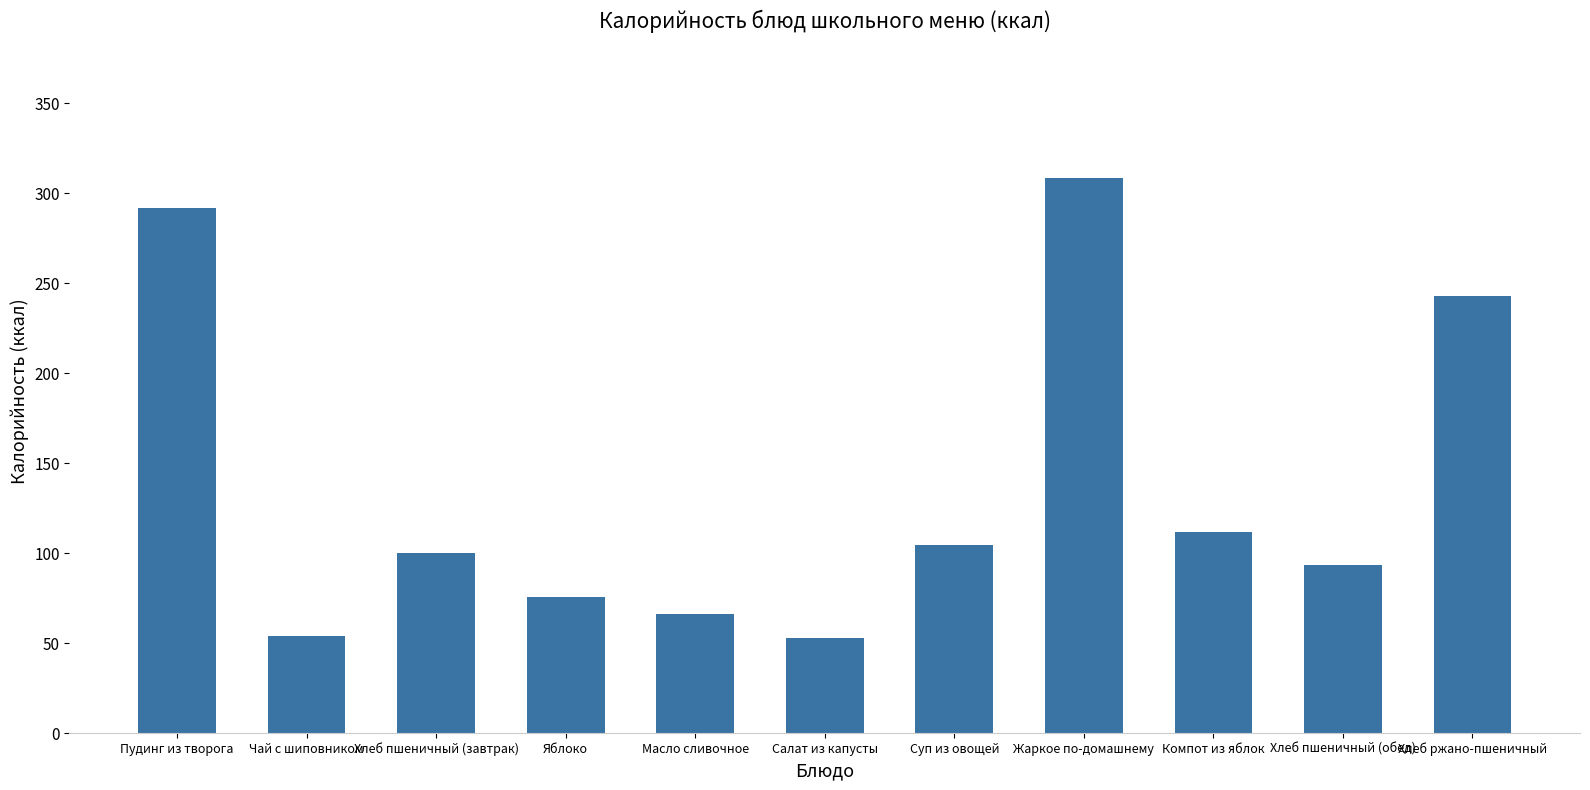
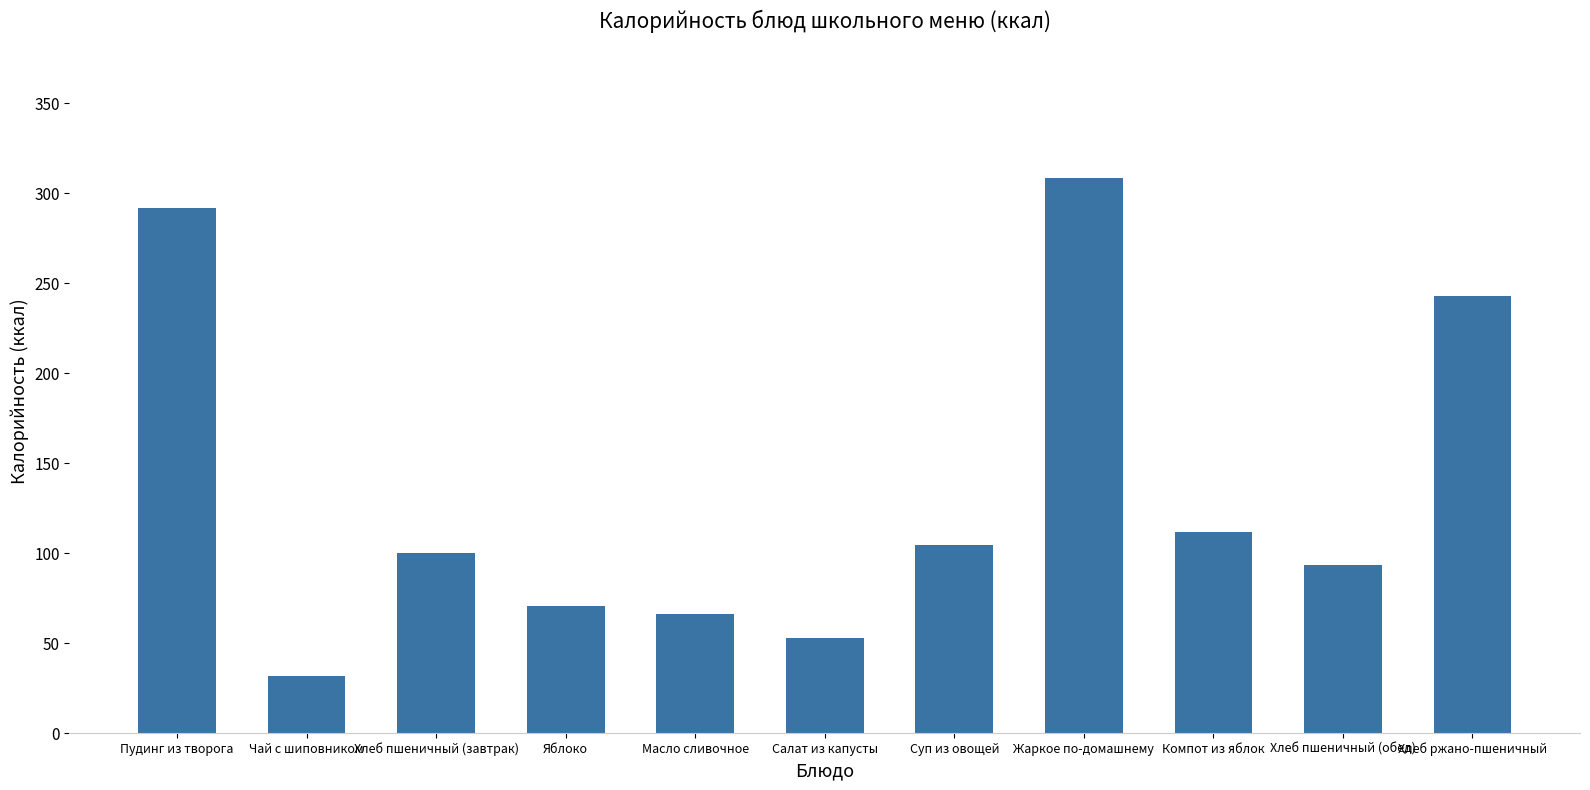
Чай с шиповником: 54 -> 32
Яблоко: 75 -> 71
